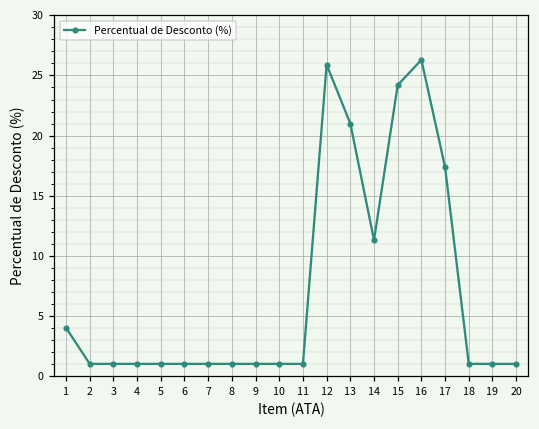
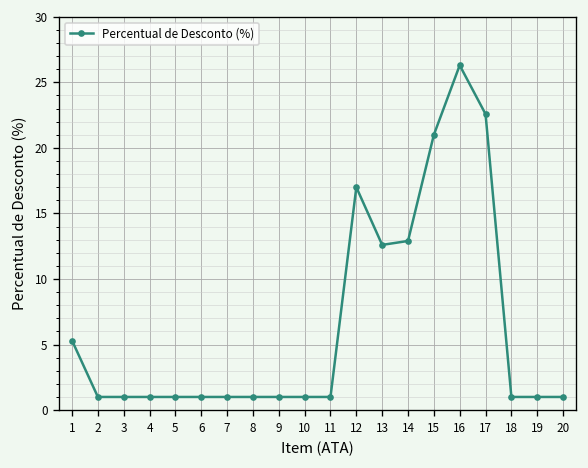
1: 4.0 -> 5.3
12: 25.9 -> 17.0
13: 21.0 -> 12.6
14: 11.3 -> 12.9
15: 24.2 -> 21.0
17: 17.4 -> 22.6
